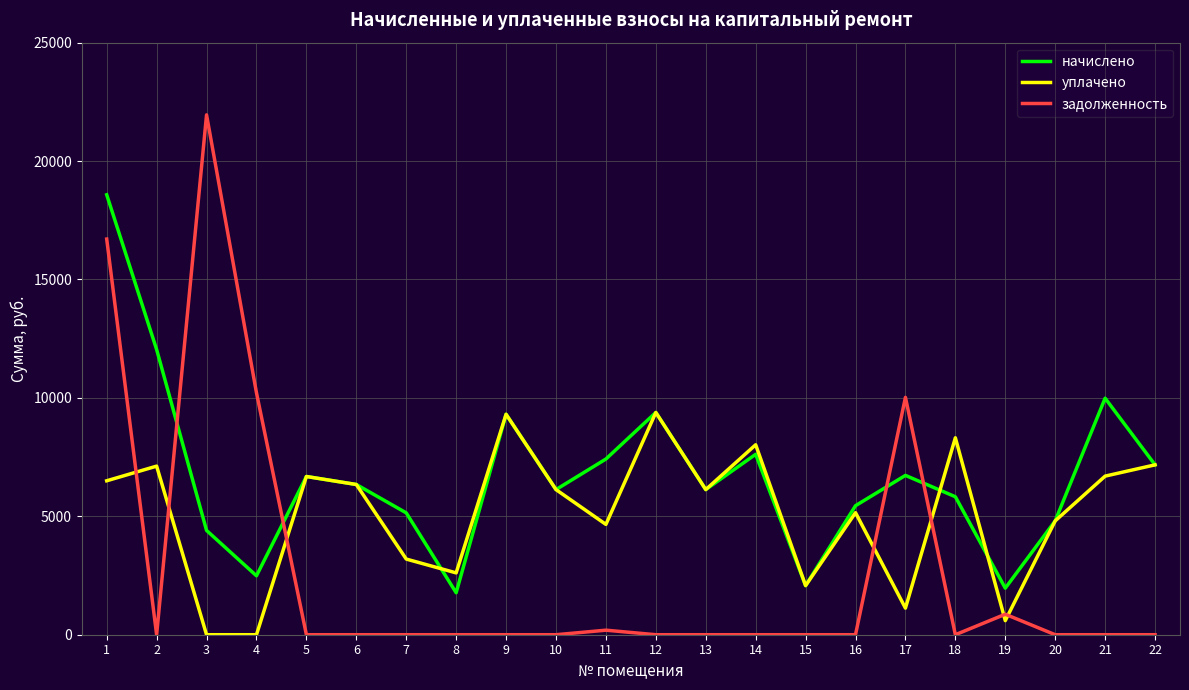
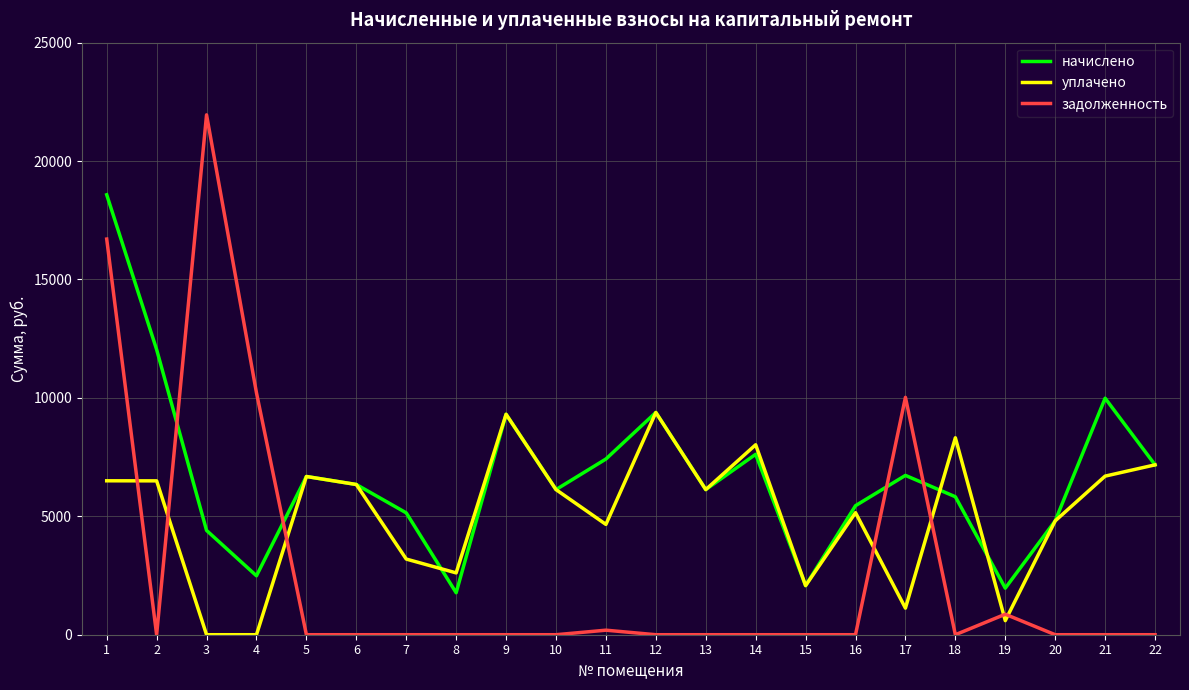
уплачено, 2: 7100 -> 6500
